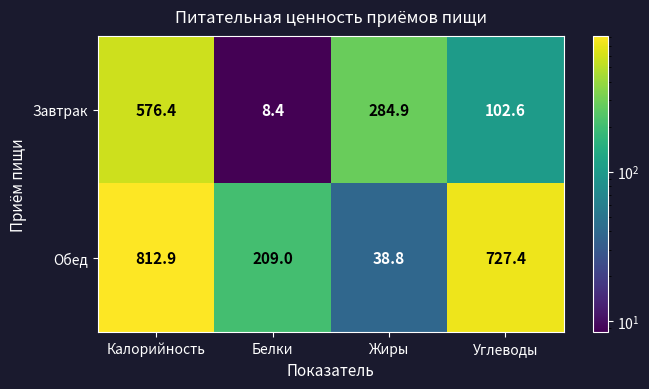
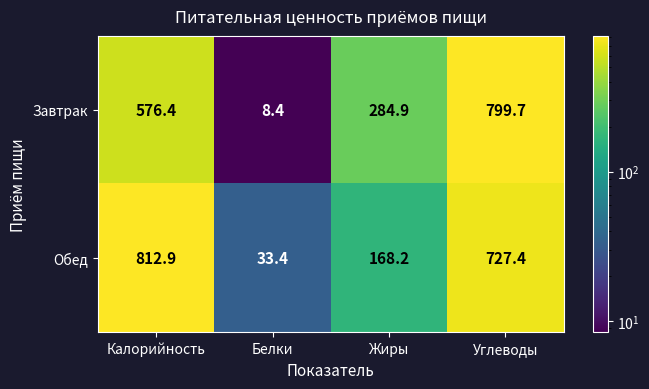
Завтрак, Углеводы: 102.6 -> 799.7
Обед, Белки: 209.0 -> 33.4
Обед, Жиры: 38.8 -> 168.2
